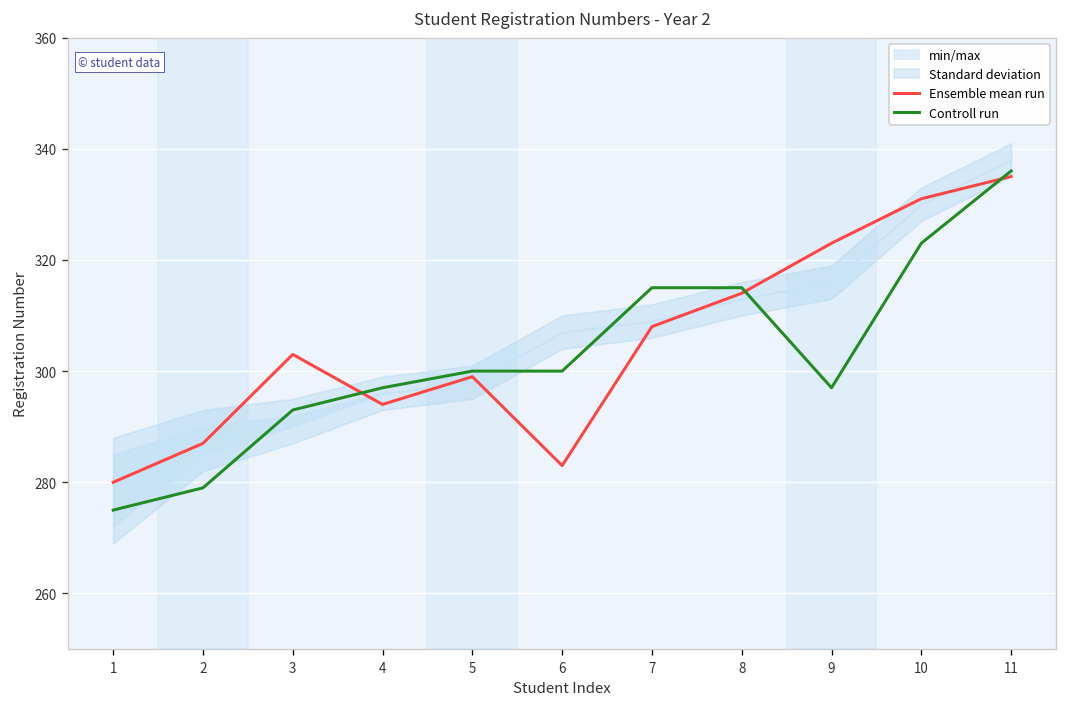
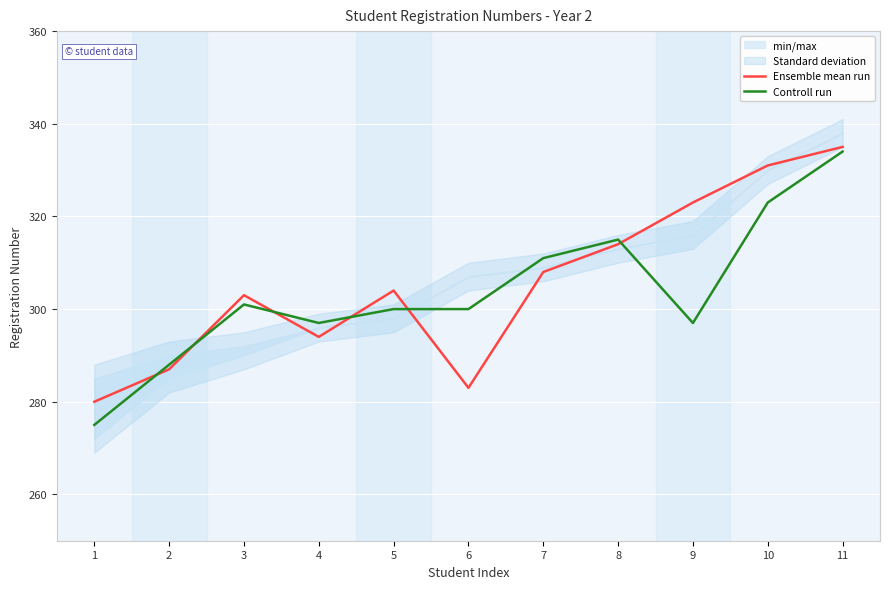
Controll run, 2: 279 -> 288
Controll run, 3: 293 -> 301
Ensemble mean run, 5: 299 -> 304
Controll run, 7: 315 -> 311
Controll run, 11: 336 -> 334
